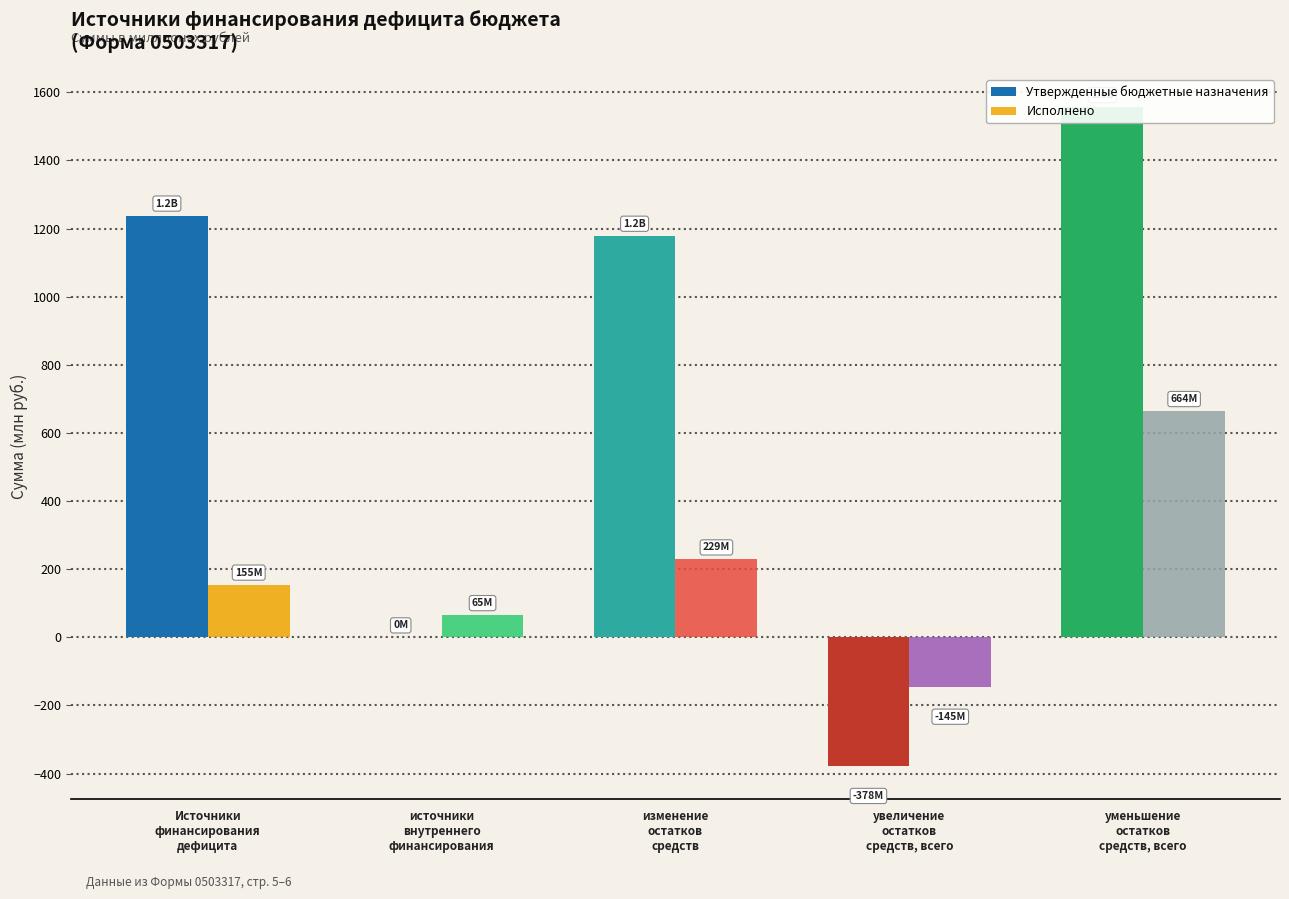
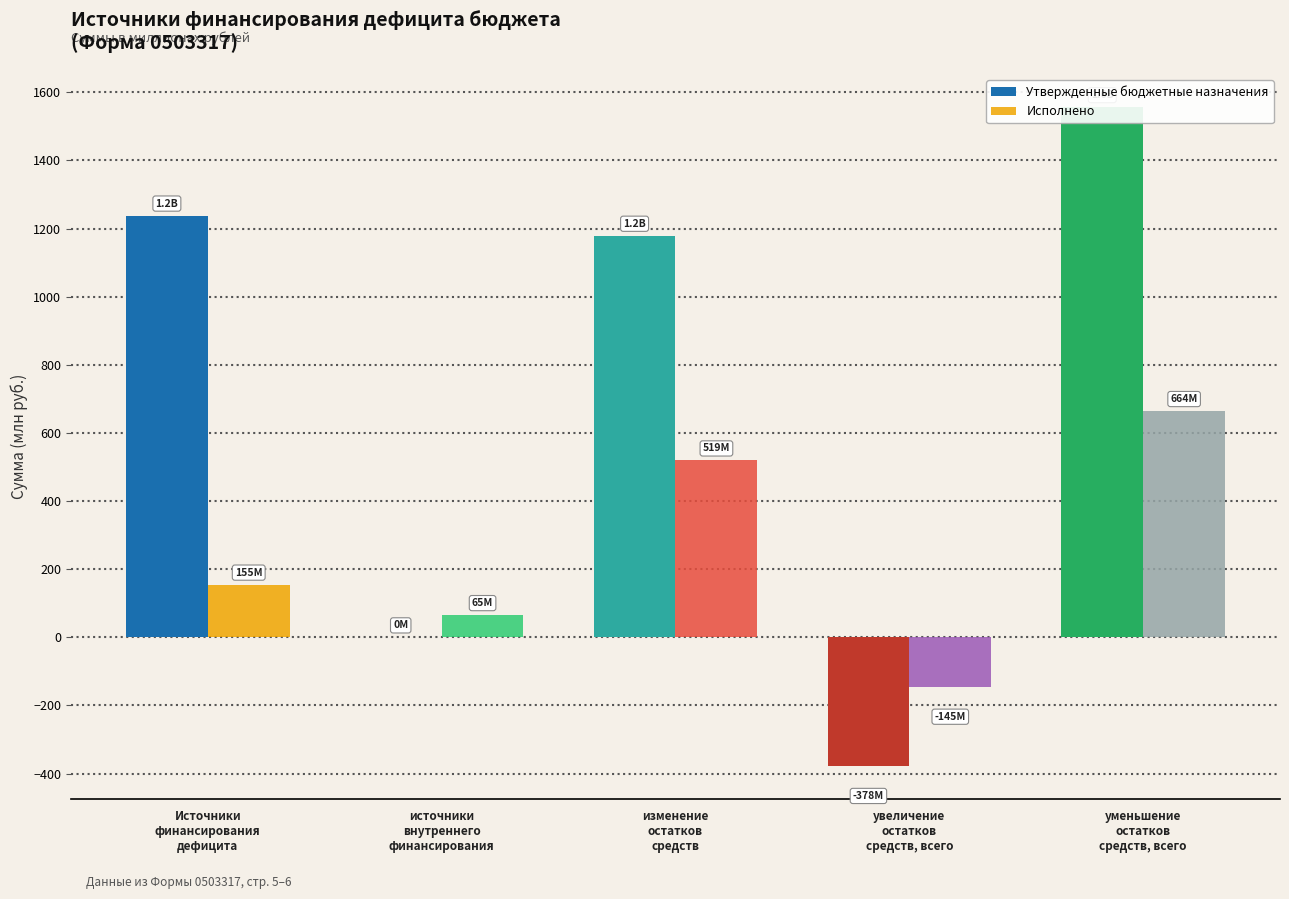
Исполнено, изменение остатков средств: 229M -> 519M
